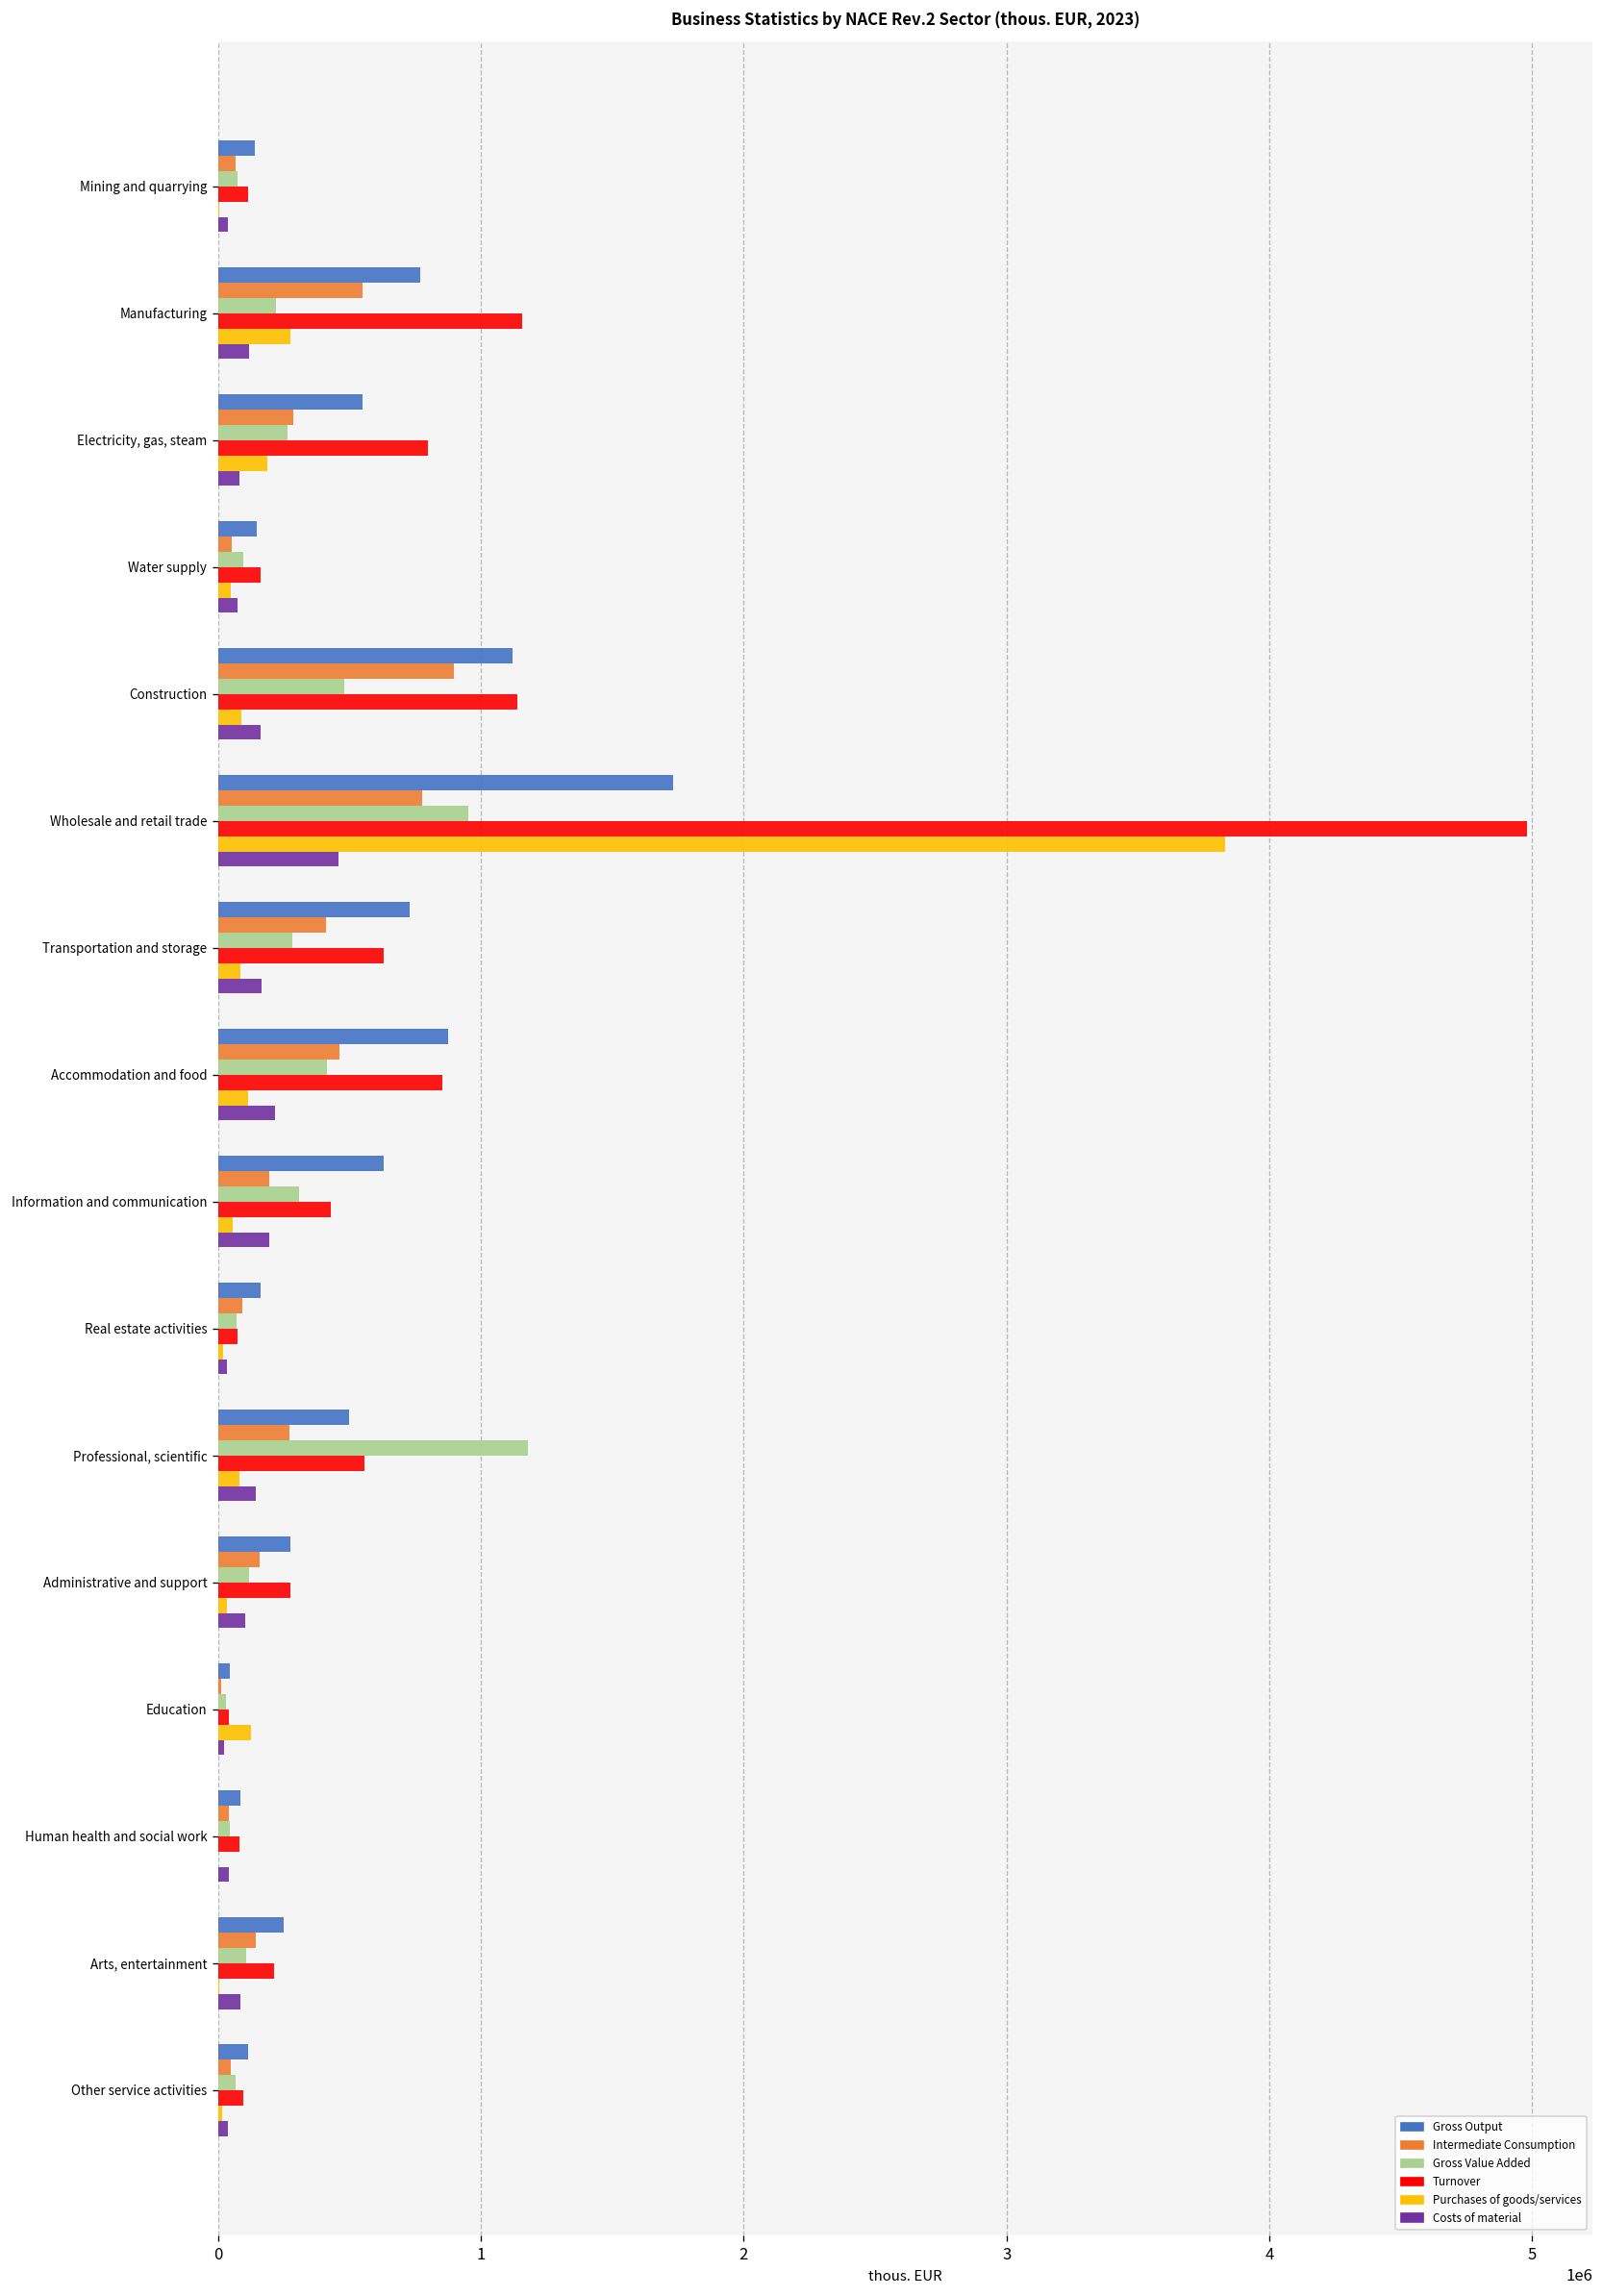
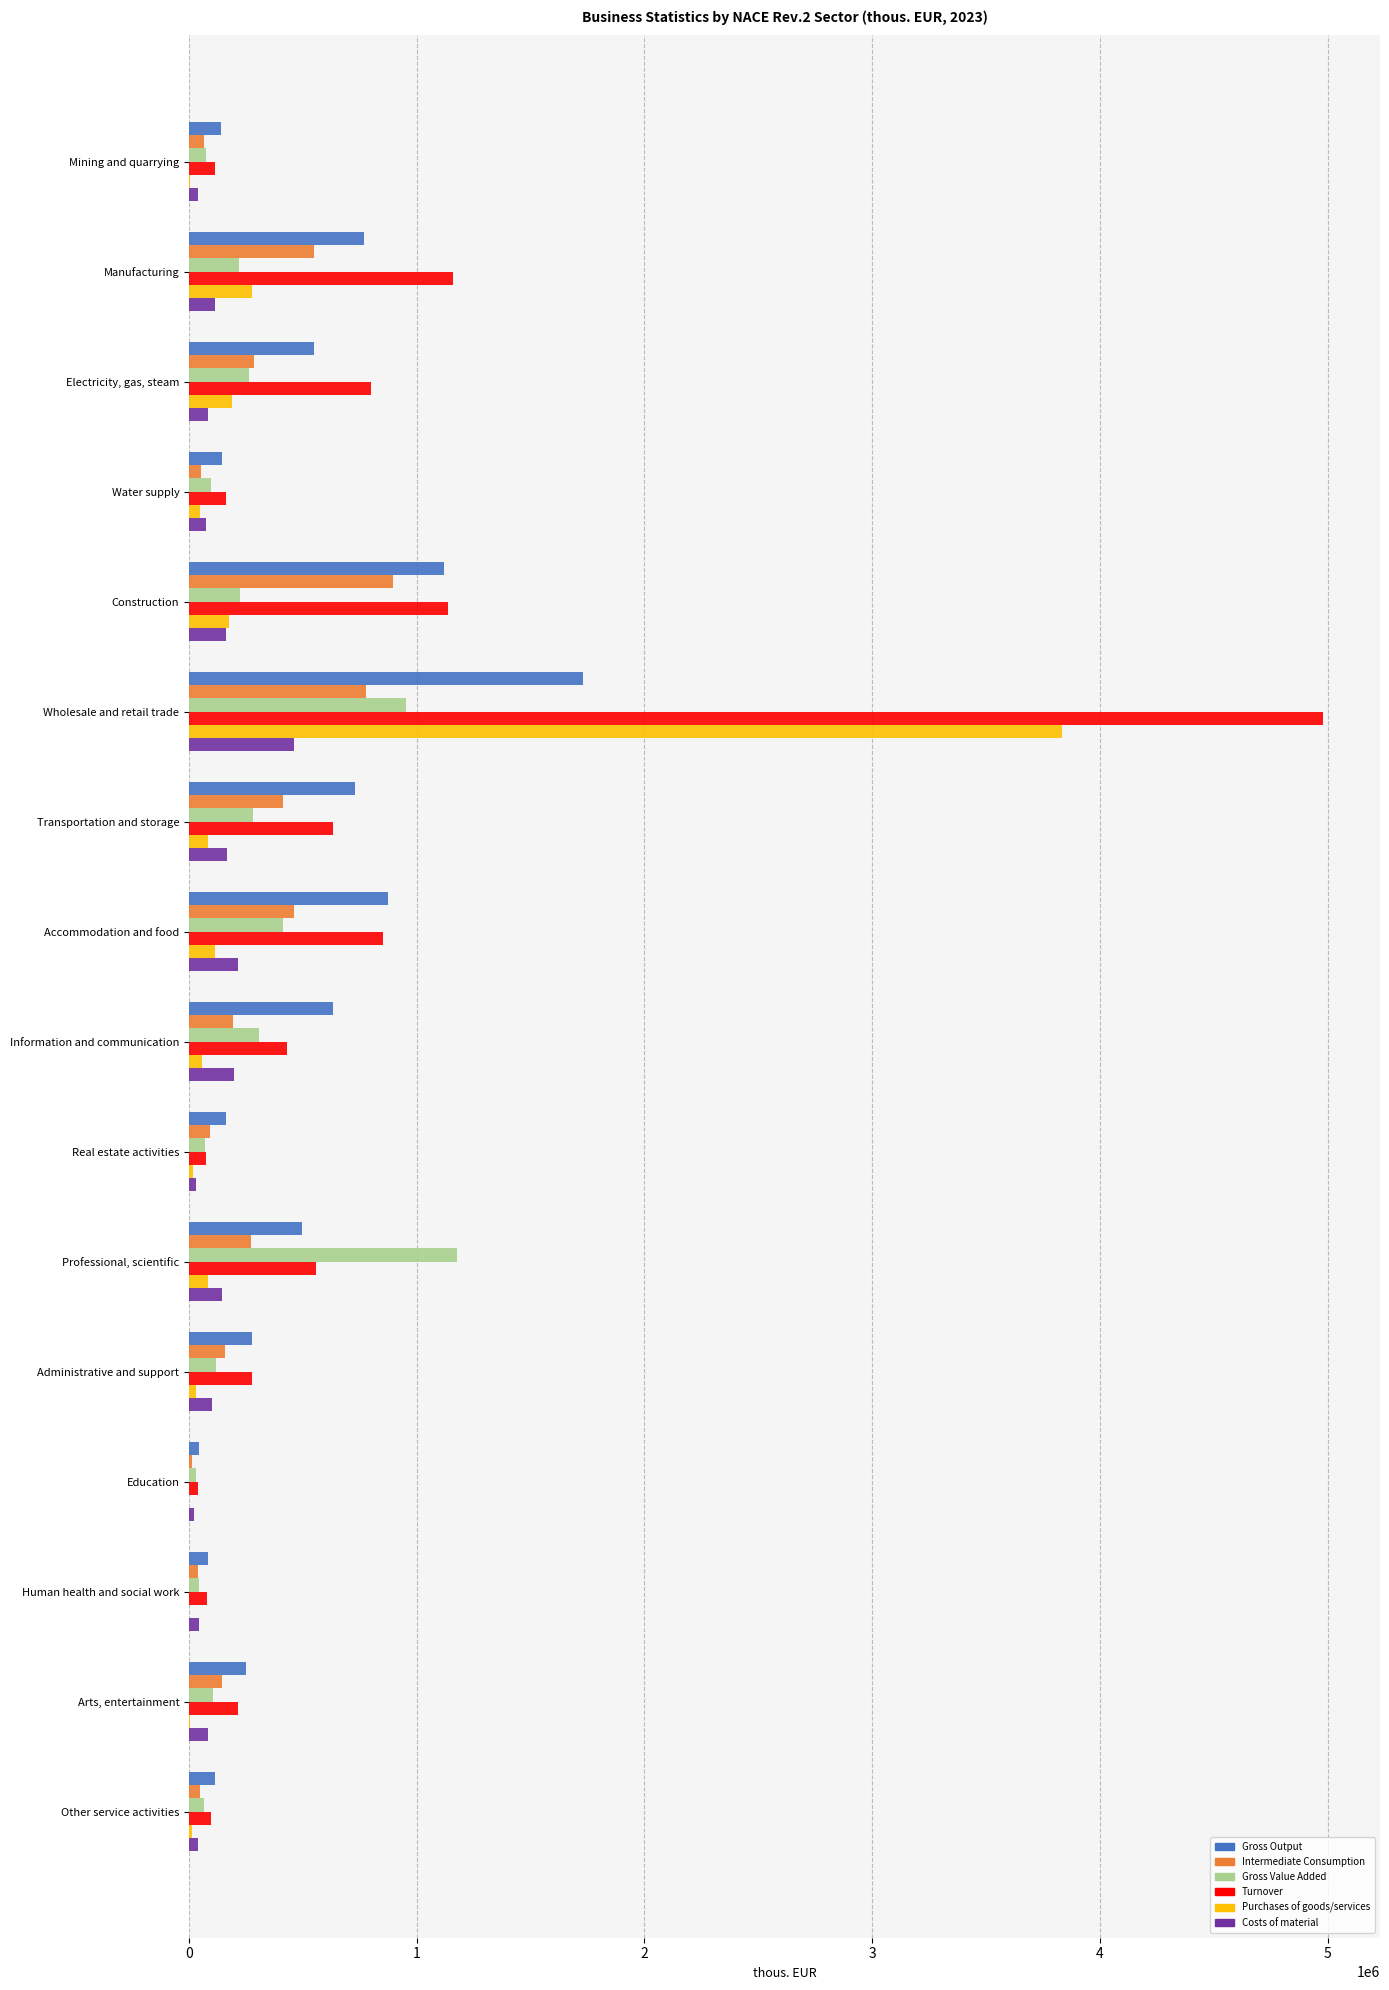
Gross Value Added, Construction: 480000 -> 220000
Purchases of goods/services, Construction: 90000 -> 180000
Purchases of goods/services, Education: 130000 -> 0
